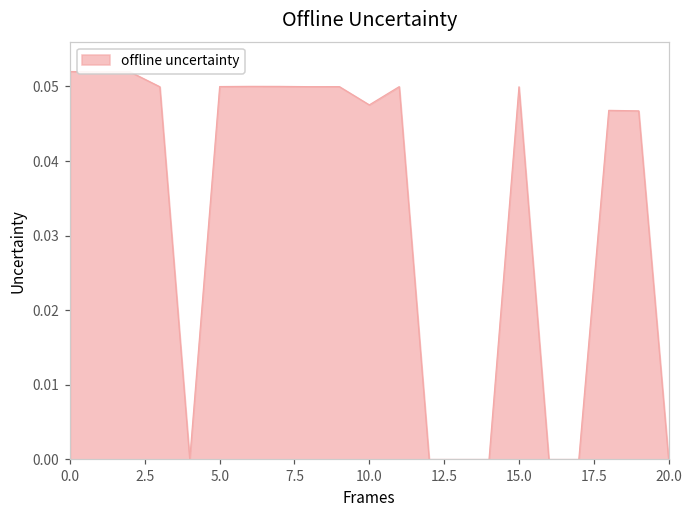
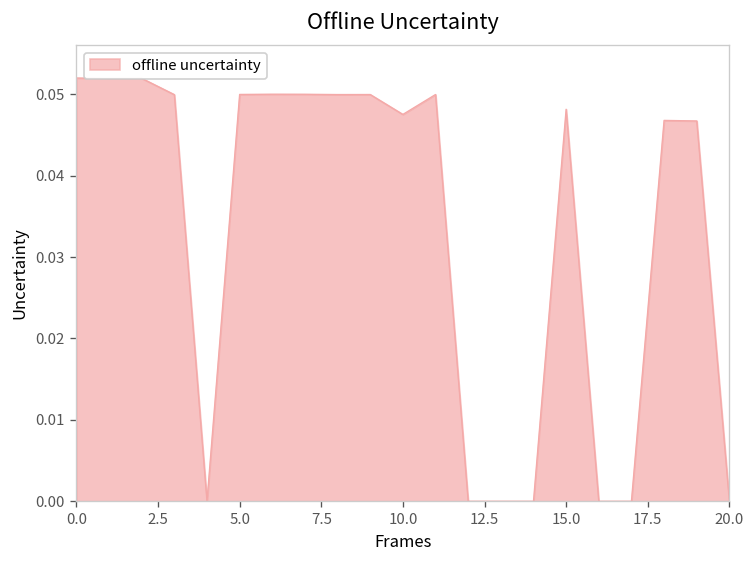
15.0: 0.050 -> 0.048
